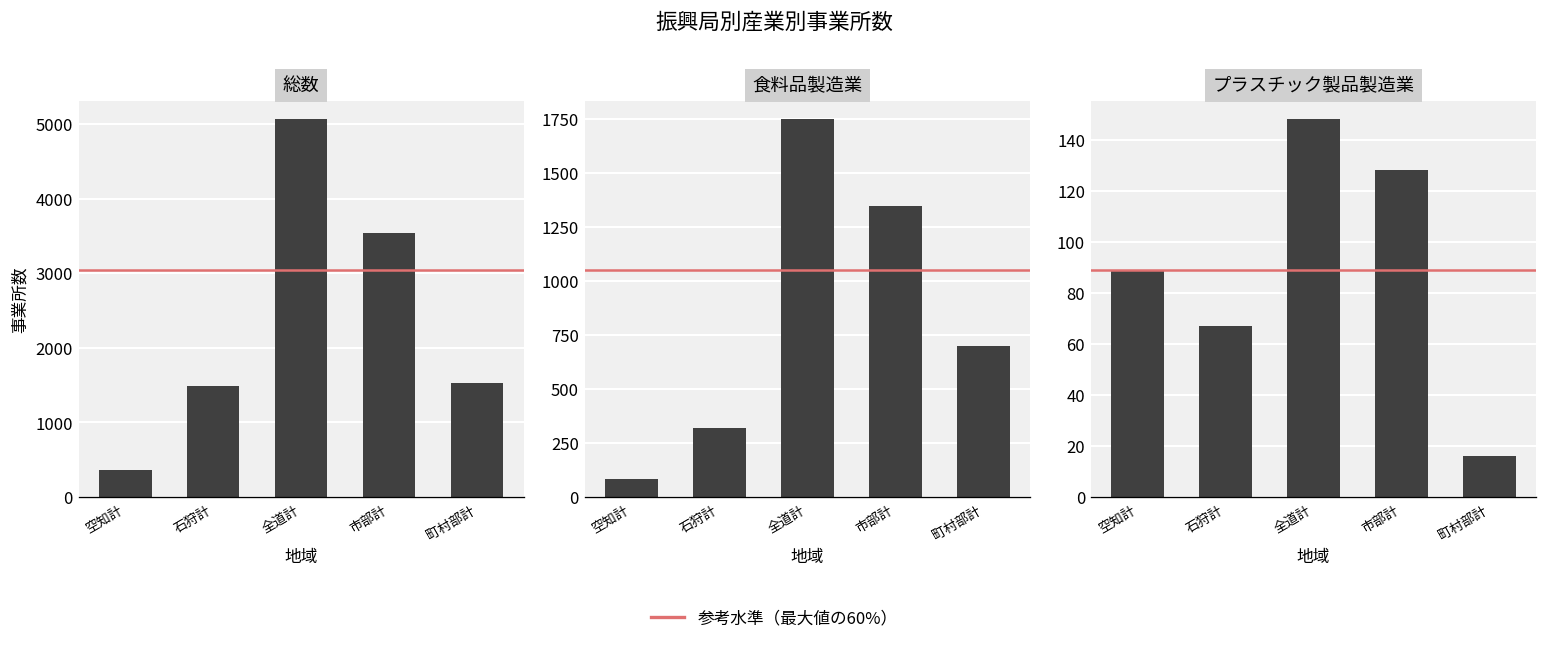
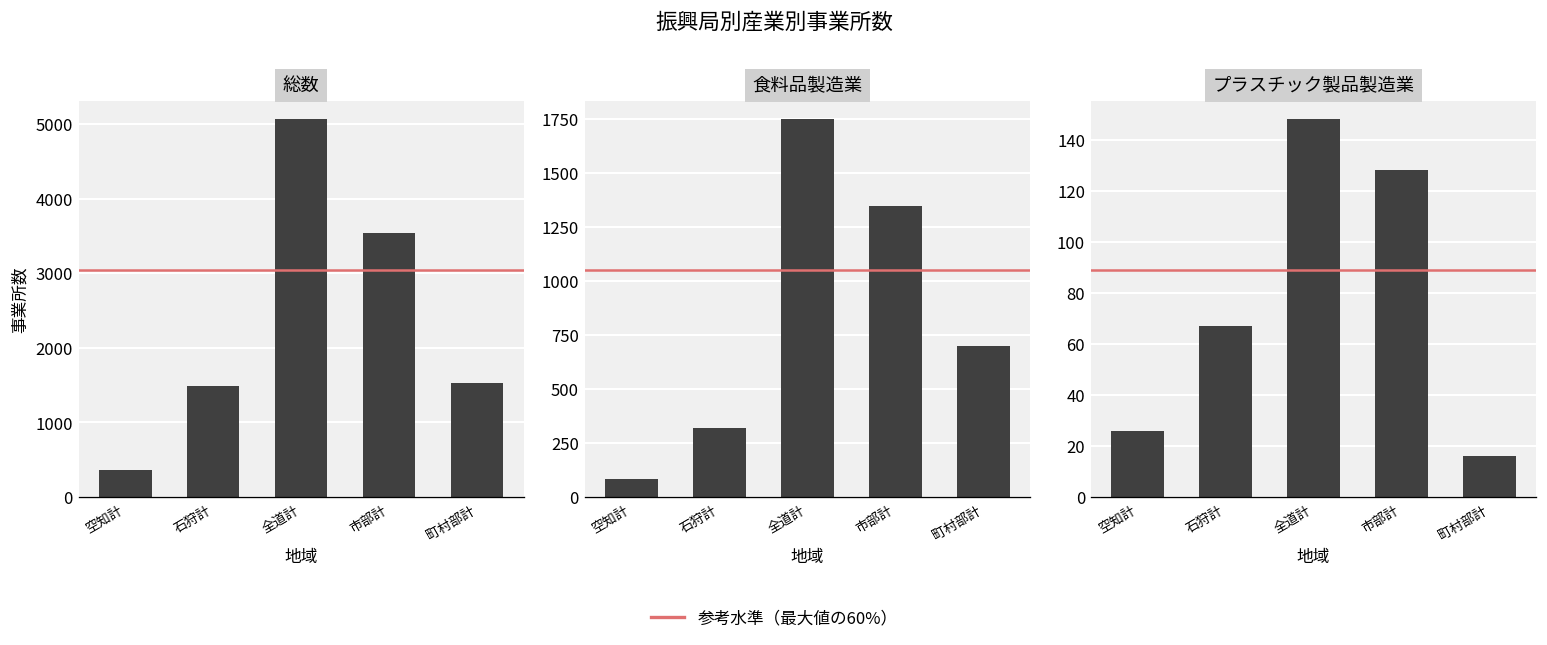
プラスチック製品製造業, 空知計: 89 -> 26
